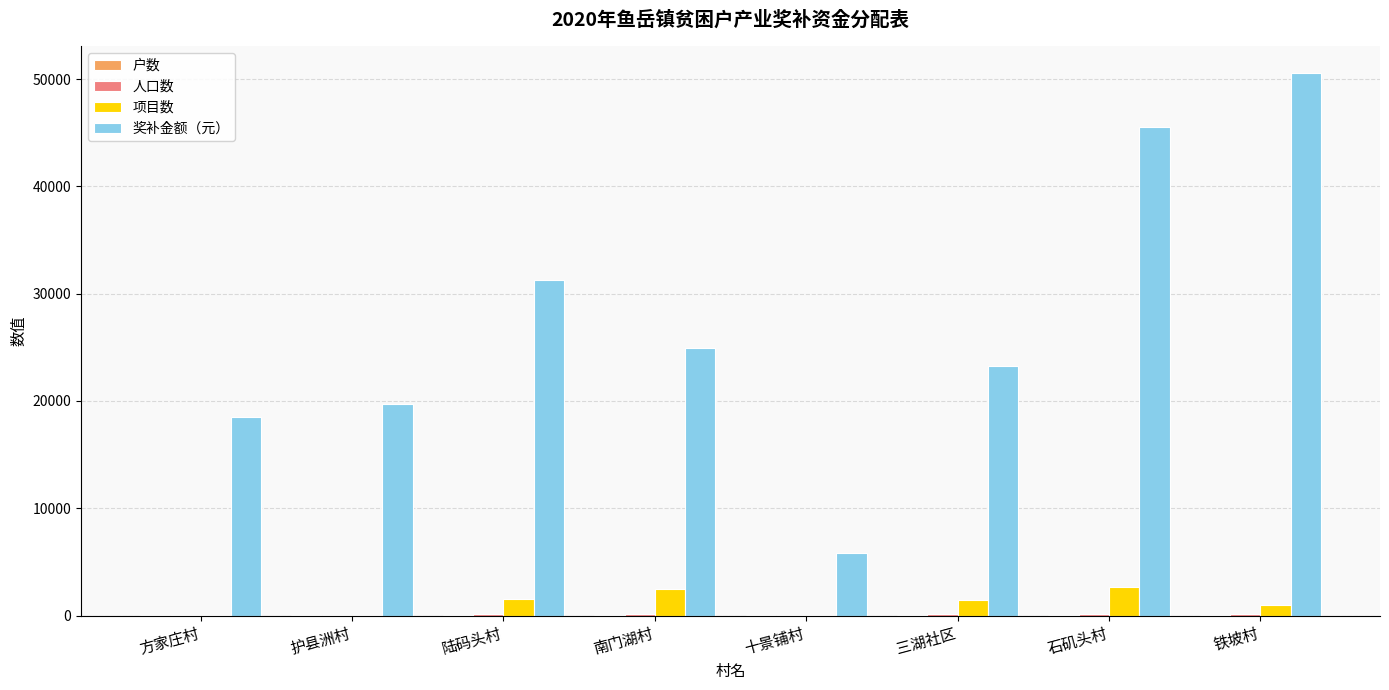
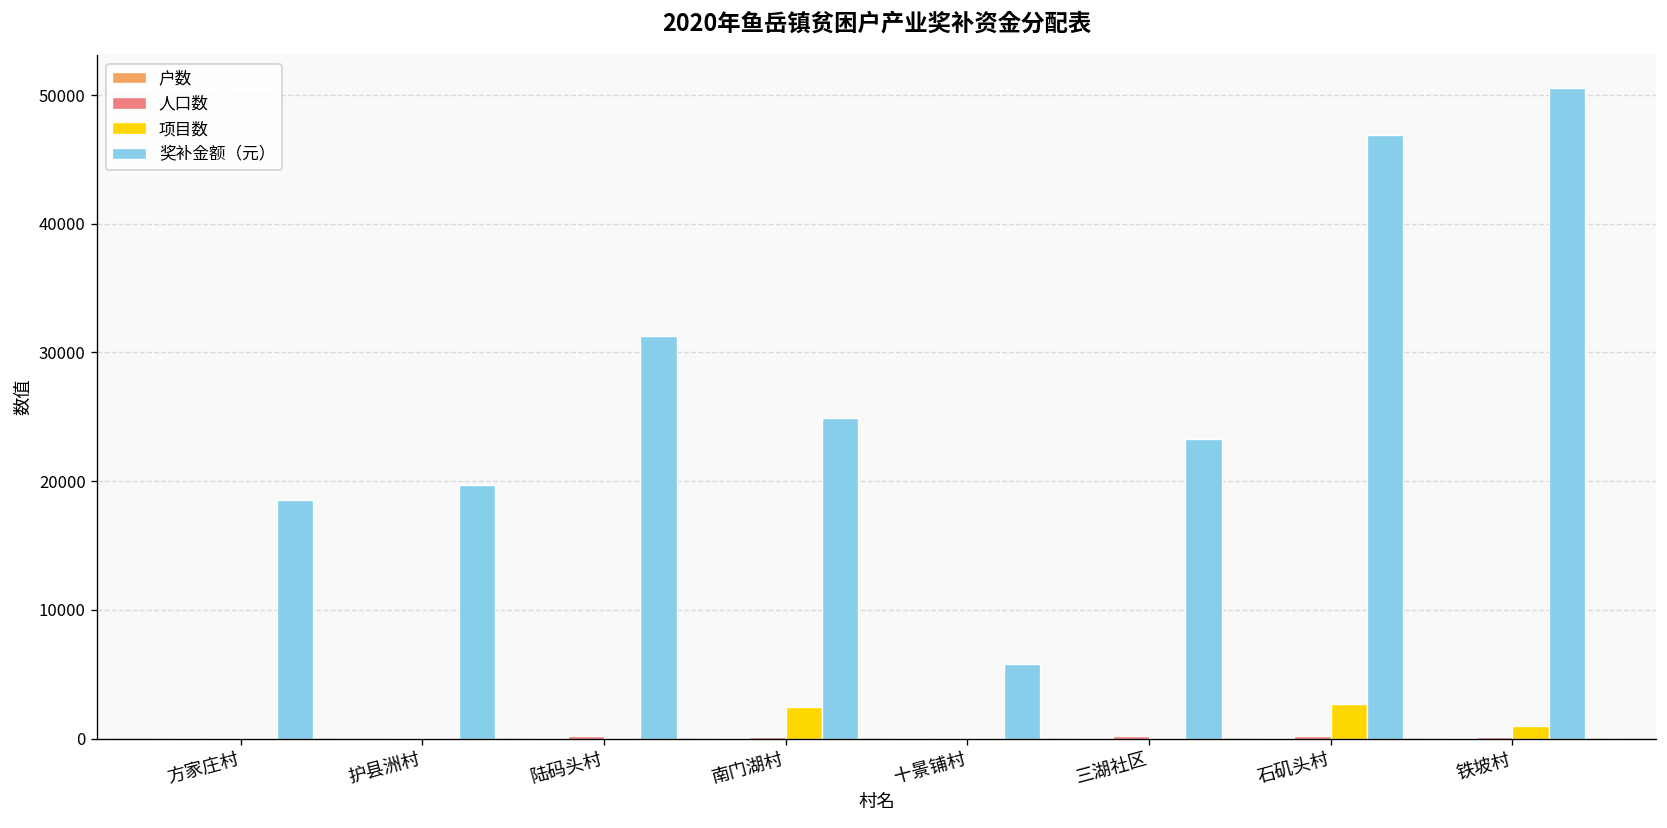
项目数, 陆码头村: 1500 -> 100
项目数, 三湖社区: 1500 -> 100
奖补金额（元）, 石矶头村: 45600 -> 46900
